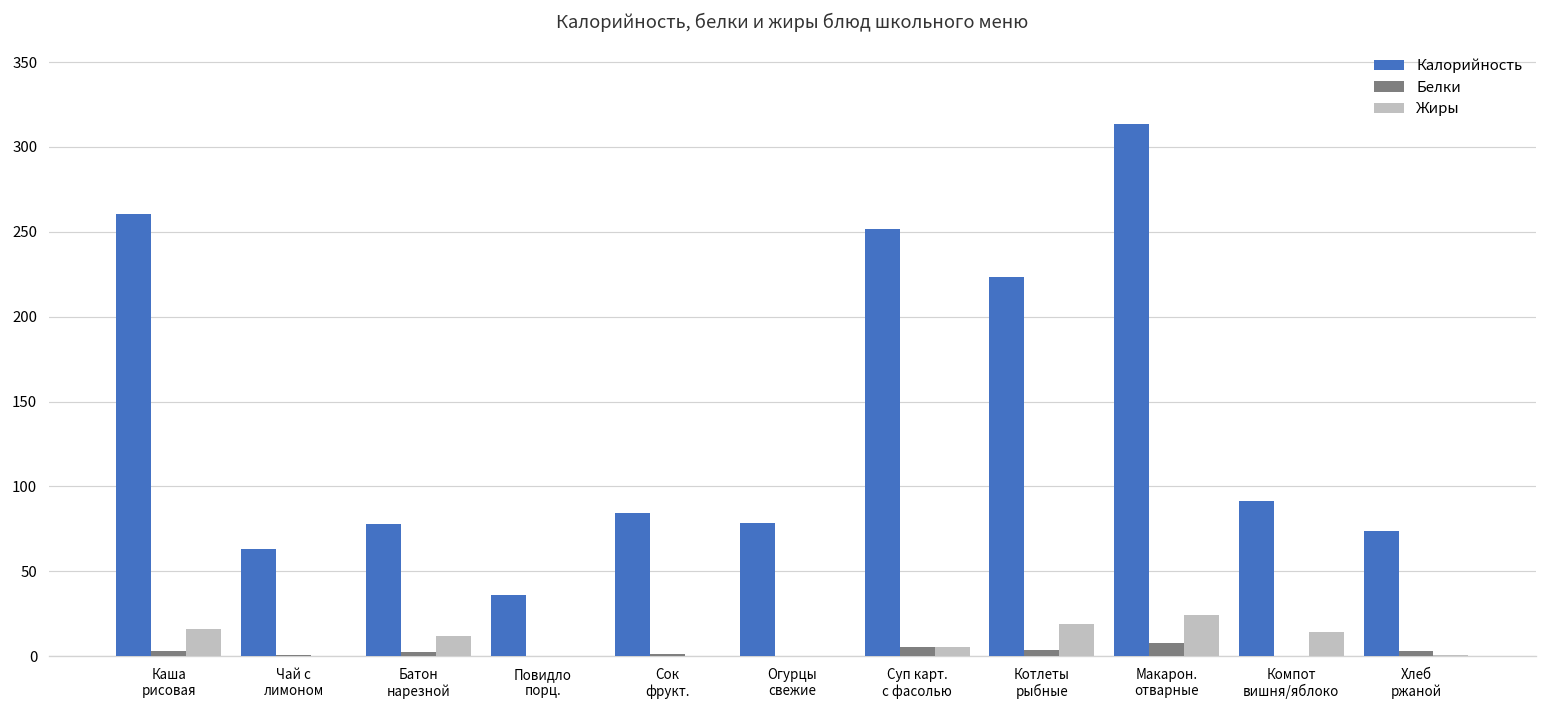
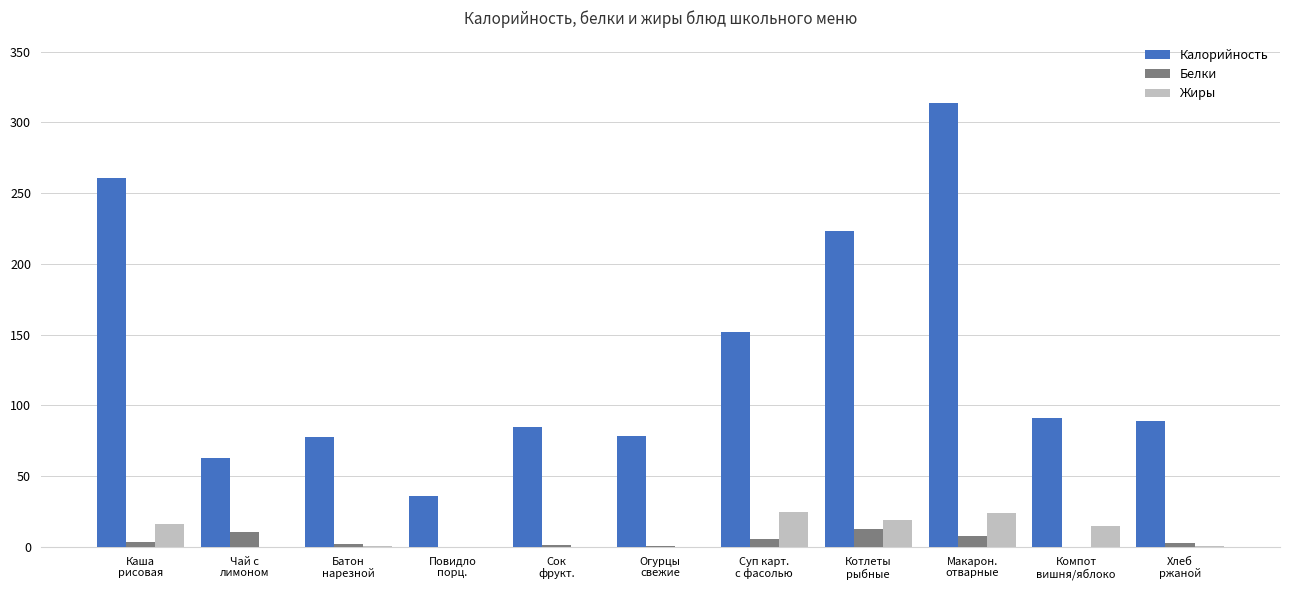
Белки, Чай с лимоном: 0 -> 10
Жиры, Батон нарезной: 12 -> 1
Калорийность, Суп карт. с фасолью: 251 -> 152
Жиры, Суп карт. с фасолью: 6 -> 25
Белки, Котлеты рыбные: 4 -> 13
Калорийность, Хлеб ржаной: 74 -> 89
